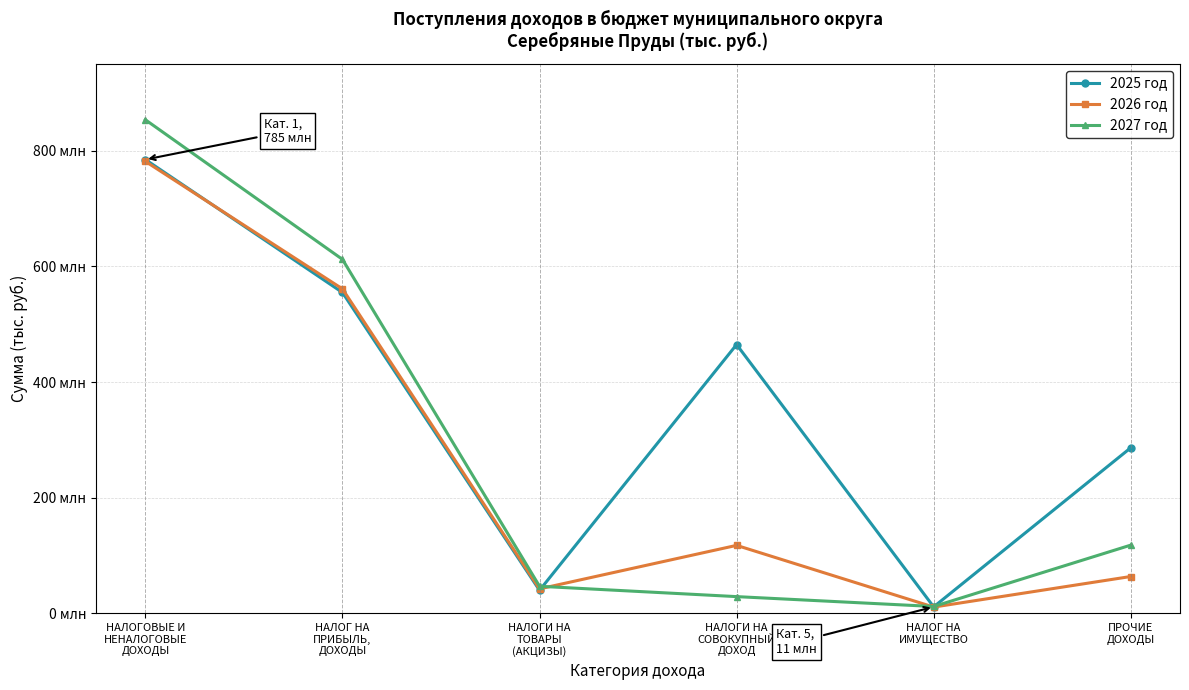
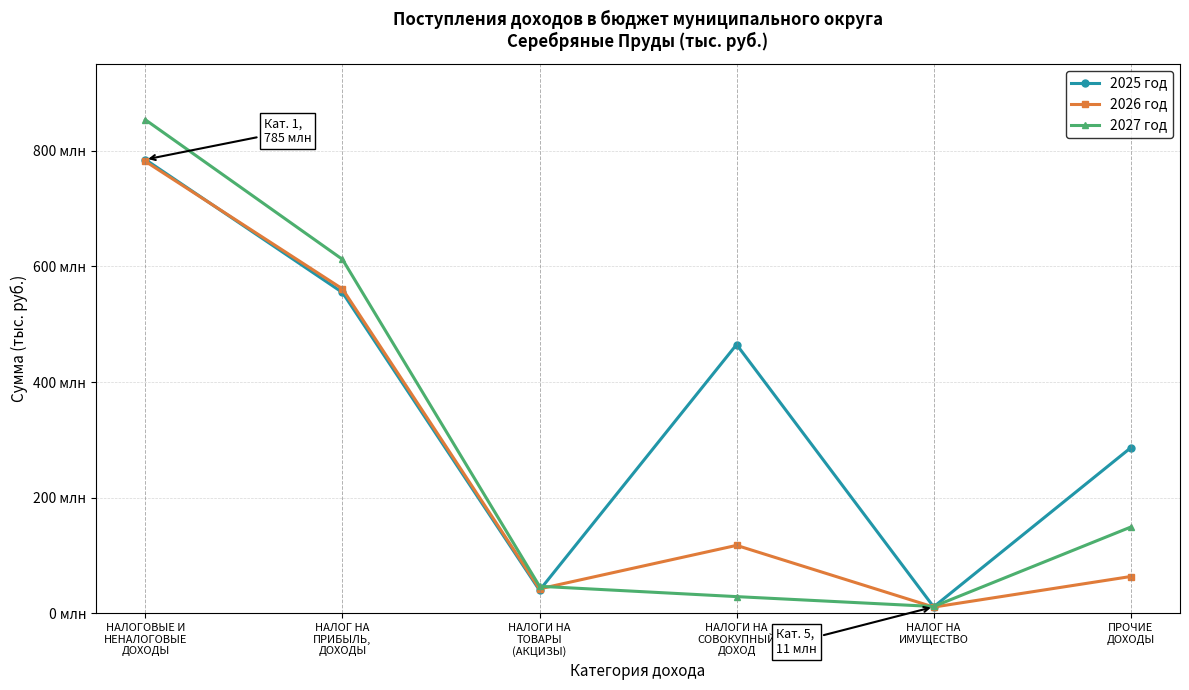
2027 год, ПРОЧИЕ ДОХОДЫ: 120 млн -> 150 млн
